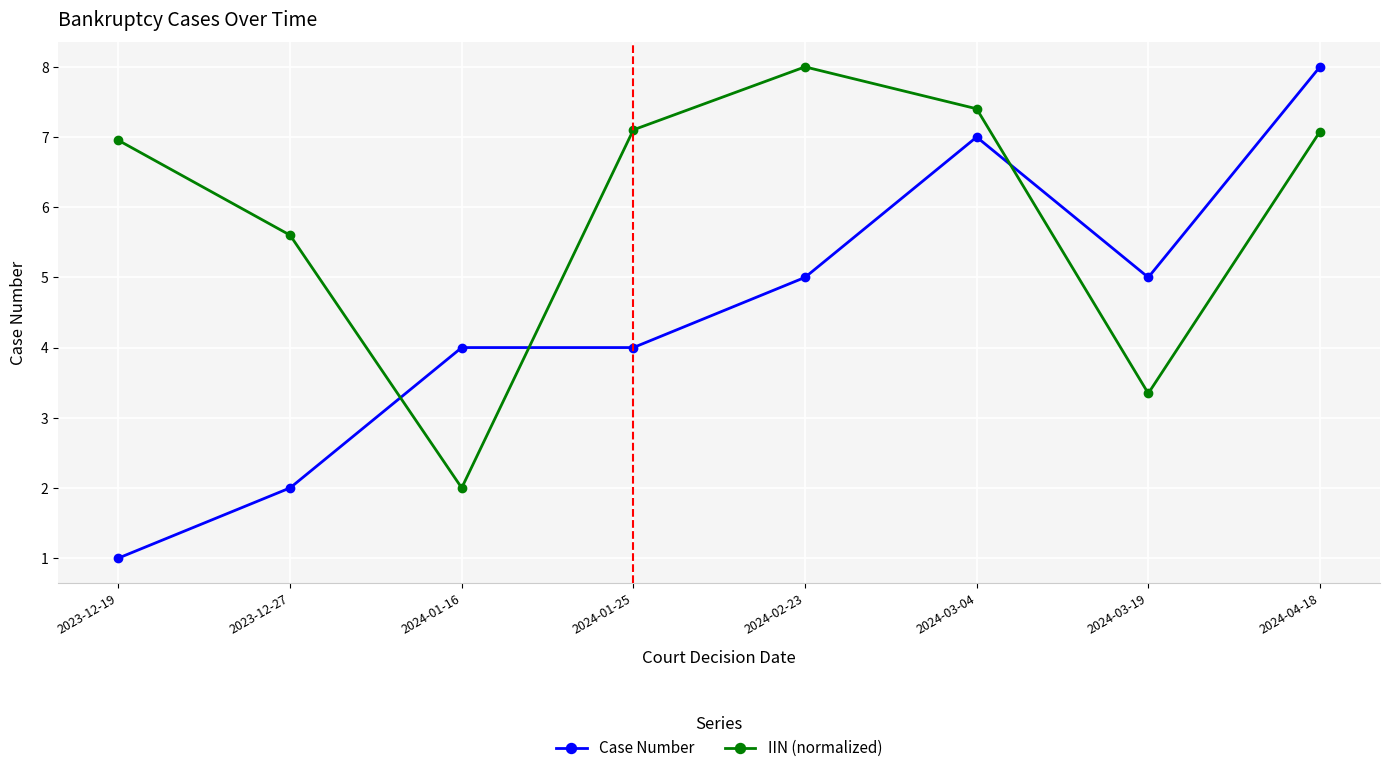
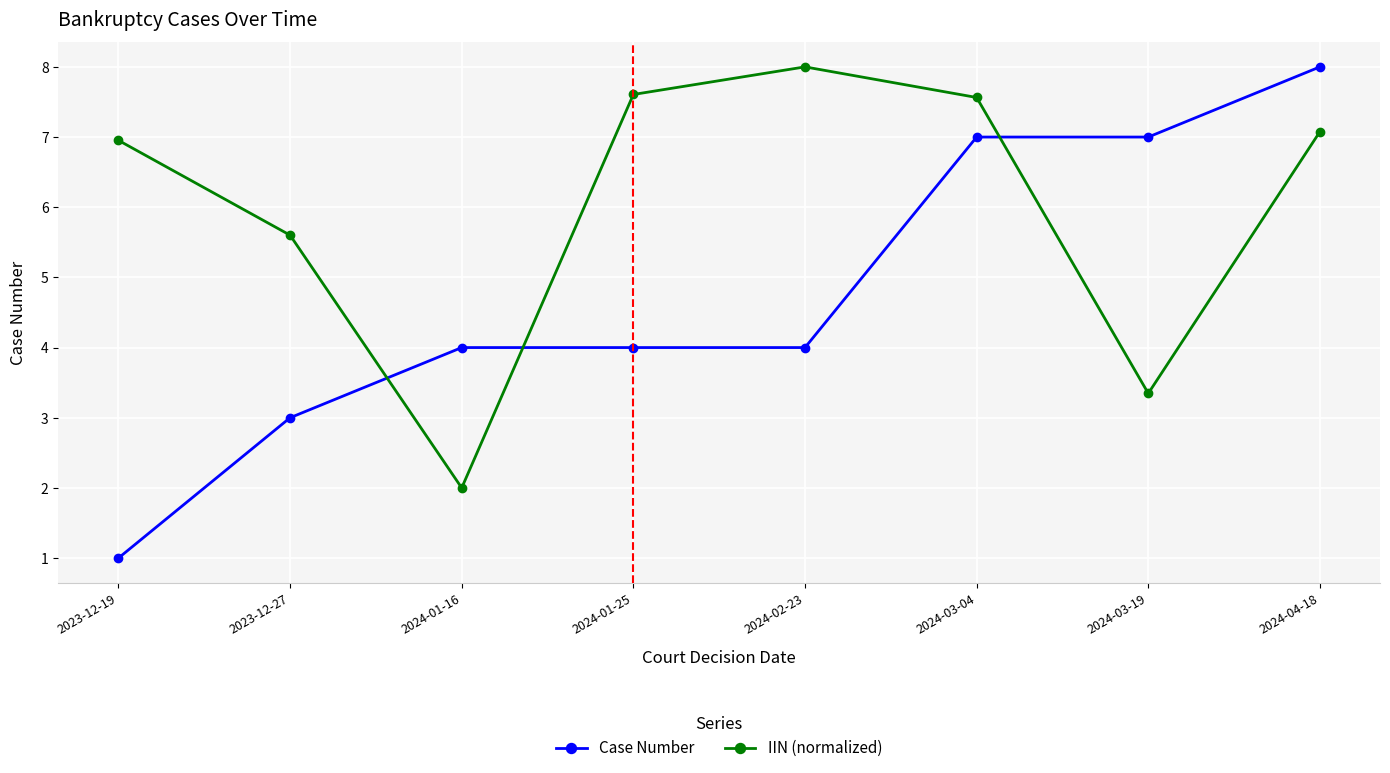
Case Number, 2023-12-27: 2 -> 3
IIN (normalized), 2024-01-25: 7.1 -> 7.6
Case Number, 2024-02-23: 5 -> 4
IIN (normalized), 2024-03-04: 7.4 -> 7.6
Case Number, 2024-03-19: 5 -> 7
